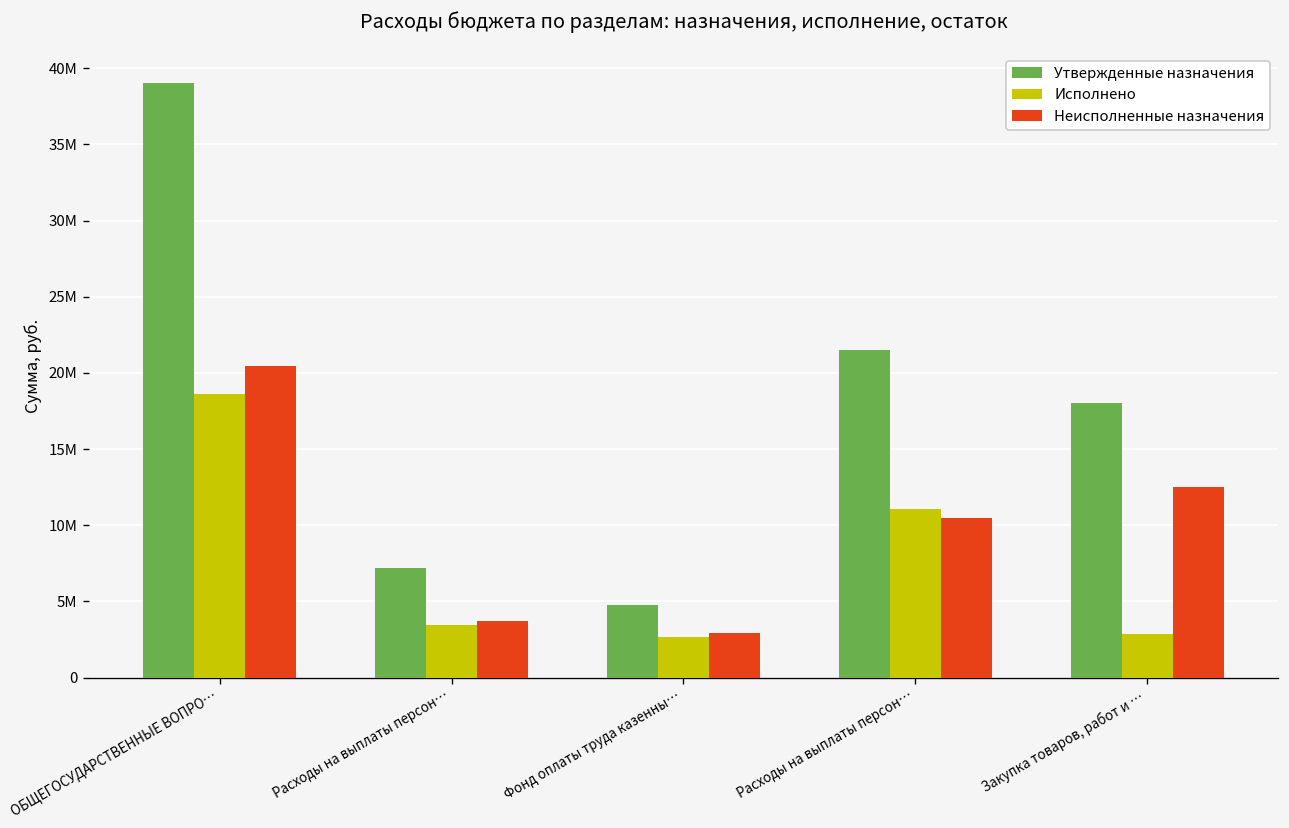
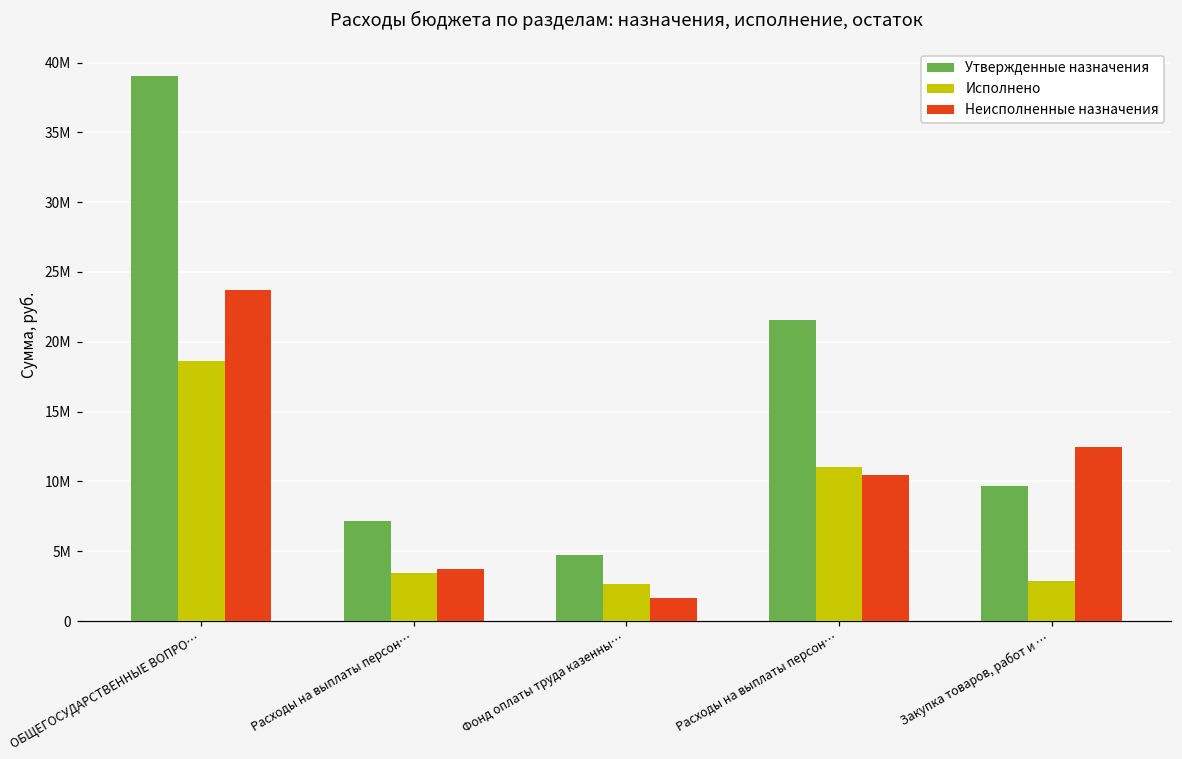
Неисполненные назначения, ОБЩЕГОСУДАРСТВЕННЫЕ ВОПРО…: 20400000 -> 23700000
Неисполненные назначения, Фонд оплаты труда казенны…: 2900000 -> 1700000
Утвержденные назначения, Закупка товаров, работ и …: 18000000 -> 9700000
